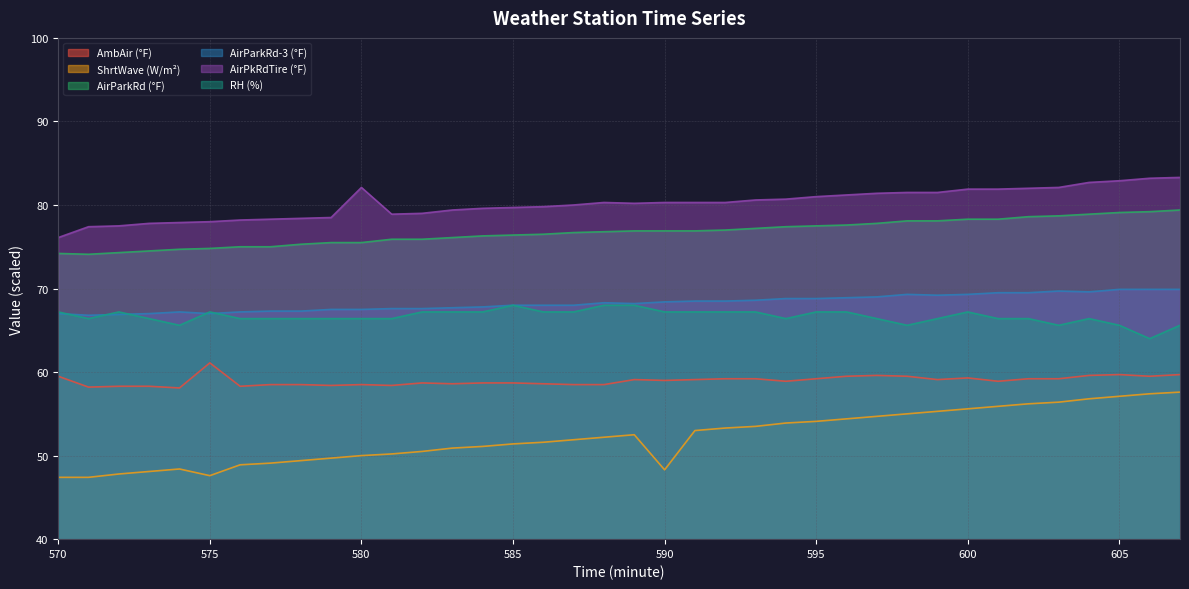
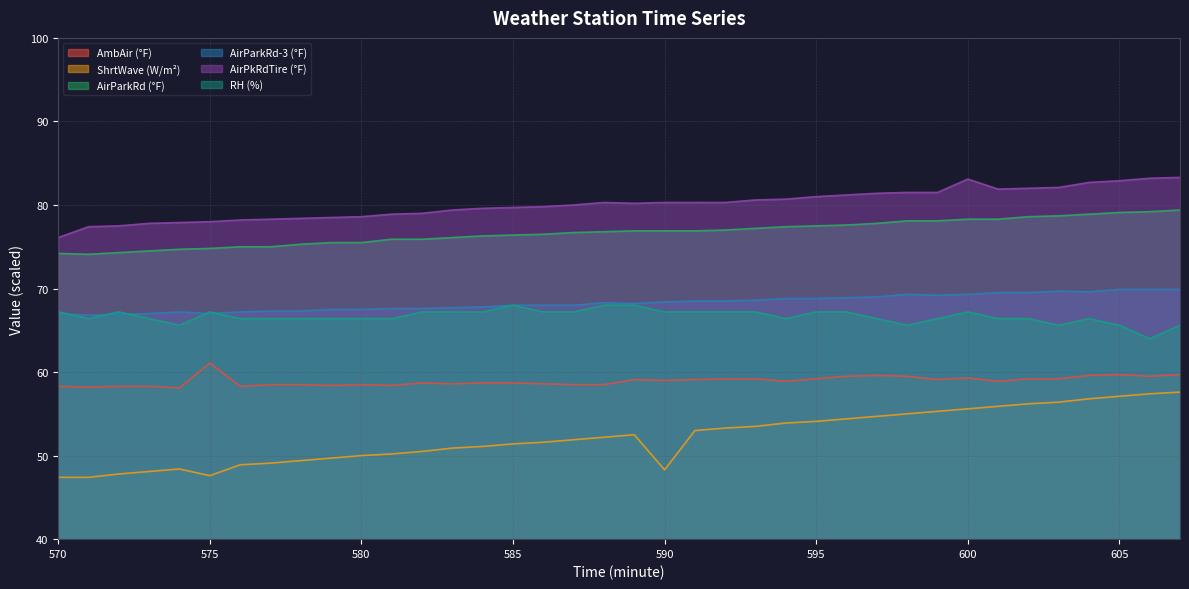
AmbAir (°F), 570: 60 -> 58
AirPkRdTire (°F), 580: 82 -> 79
AirPkRdTire (°F), 600: 82 -> 83
